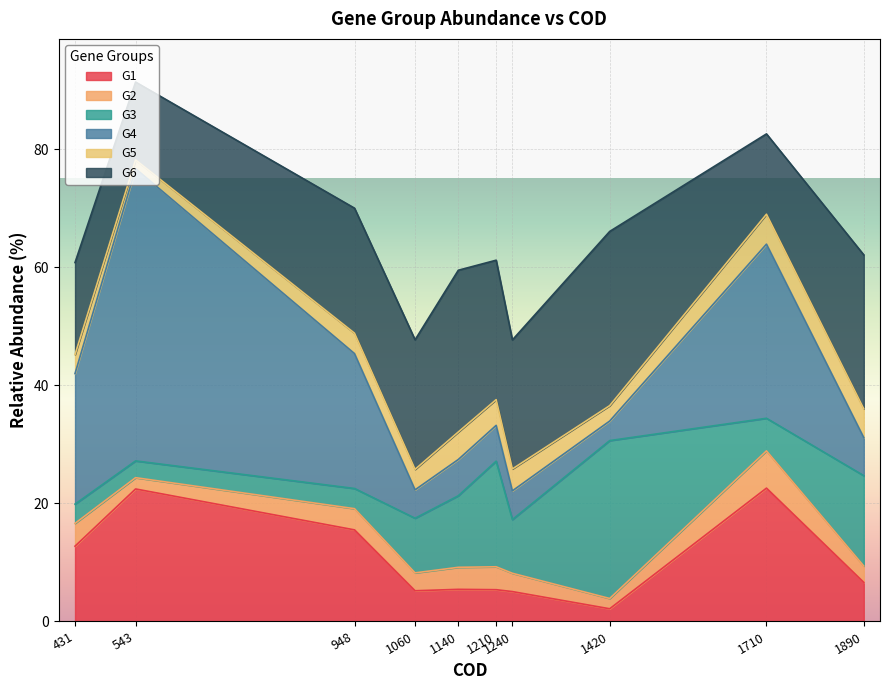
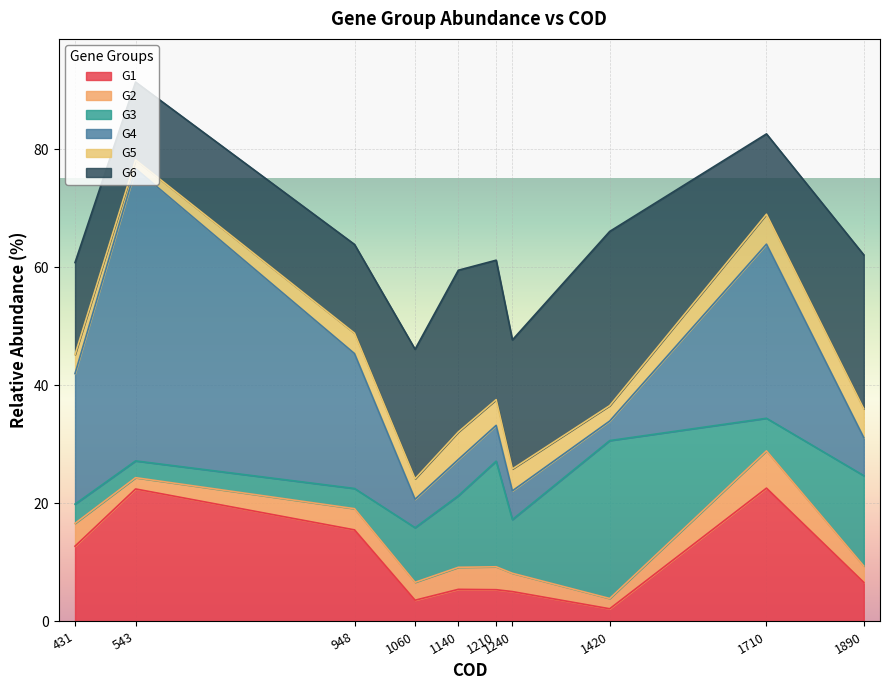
G6, 948: 21 -> 15
G1, 1060: 5 -> 4
